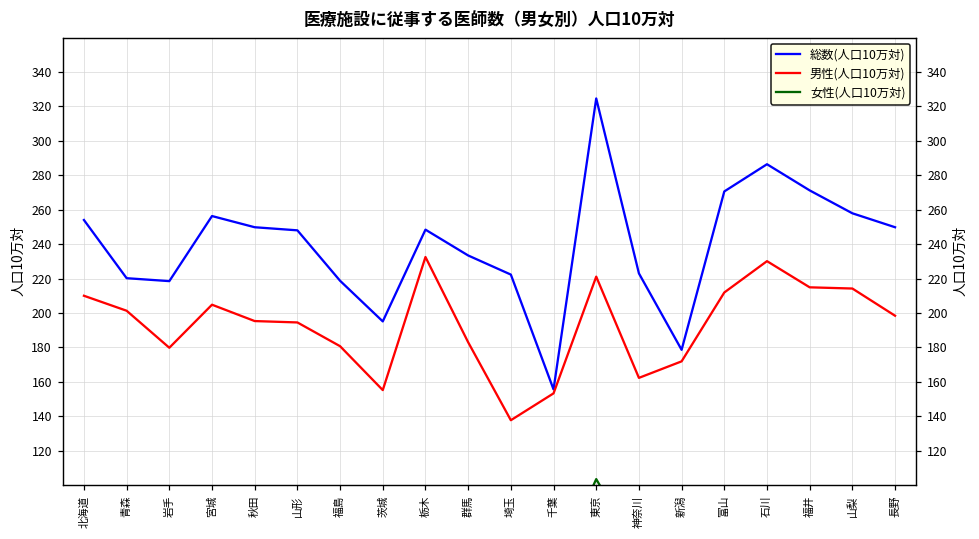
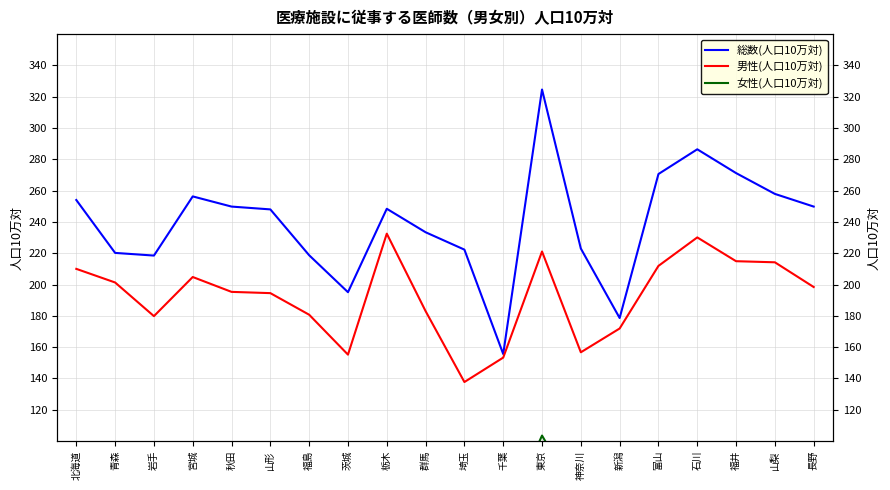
男性(人口10万対), 神奈川: 162 -> 157
